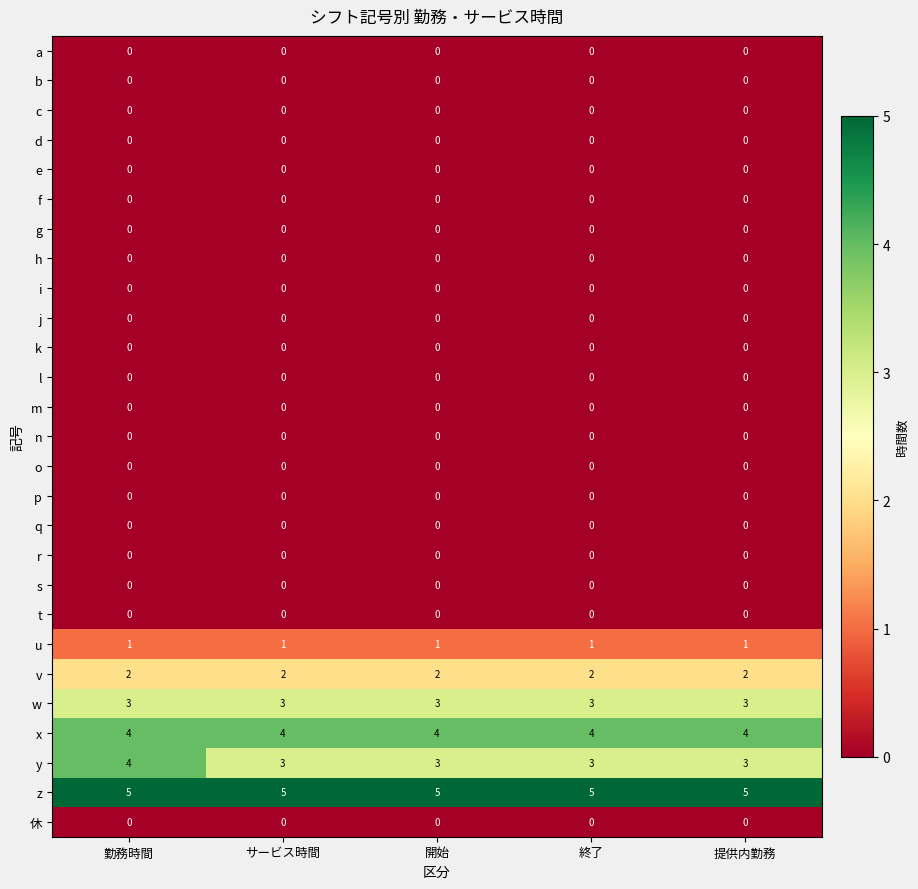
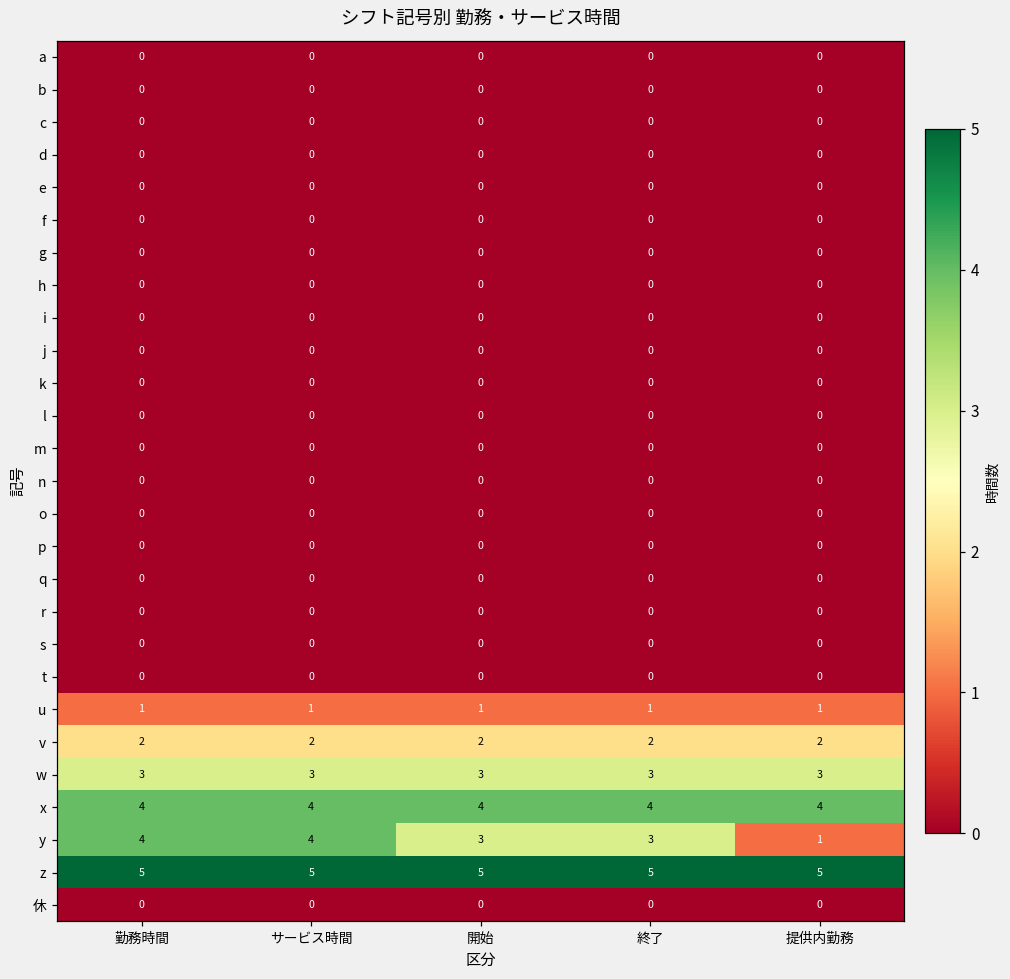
y, サービス時間: 3 -> 4
y, 提供内勤務: 3 -> 1
